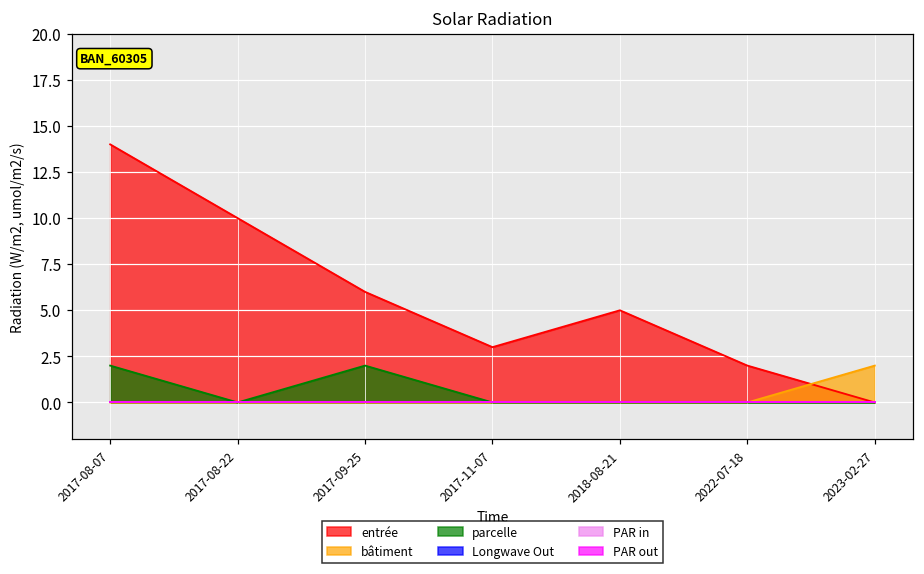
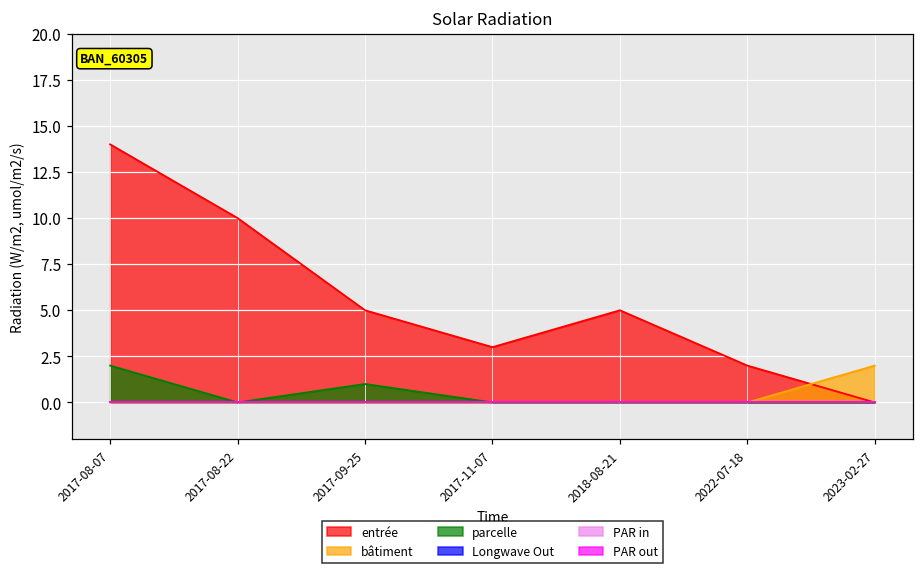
entrée, 2017-09-25: 6 -> 5
parcelle, 2017-09-25: 2 -> 1
